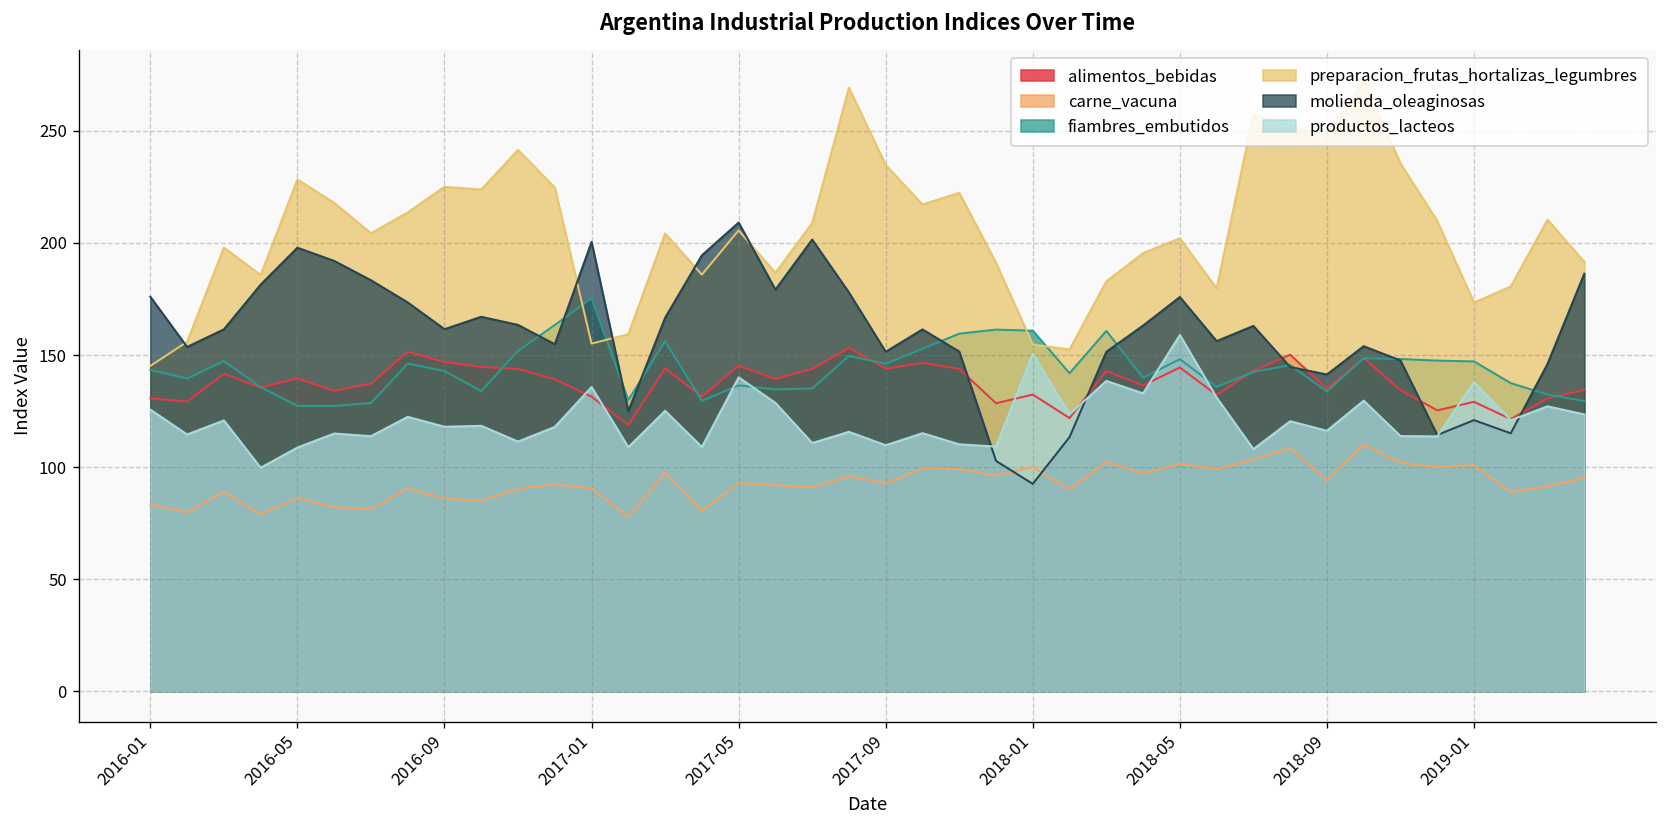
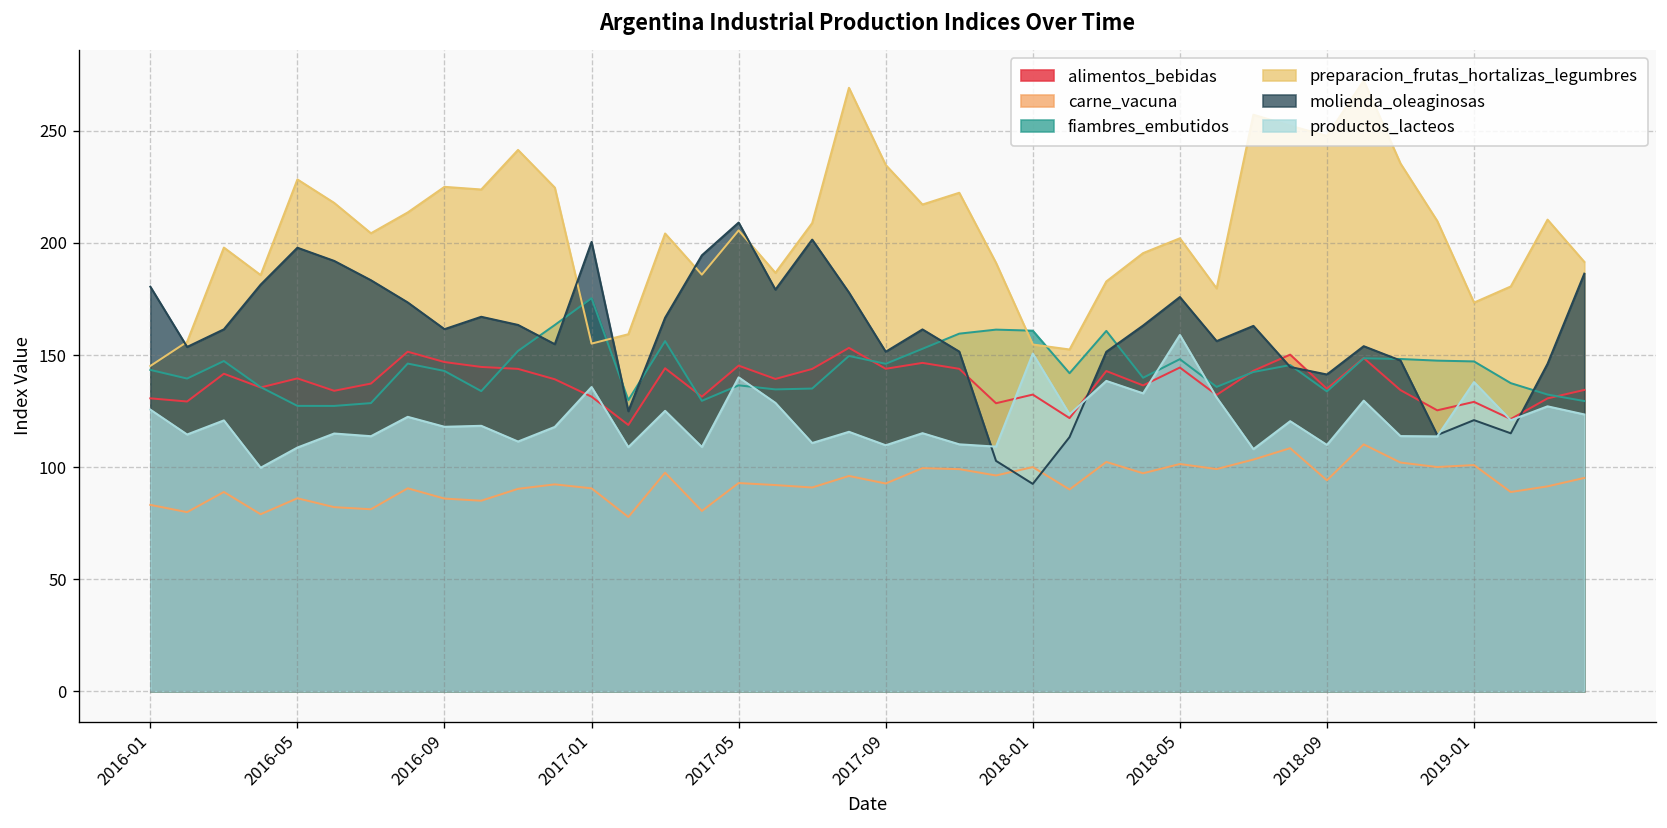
molienda_oleaginosas, 2016-01: 176 -> 180
productos_lacteos, 2018-09: 116 -> 110
